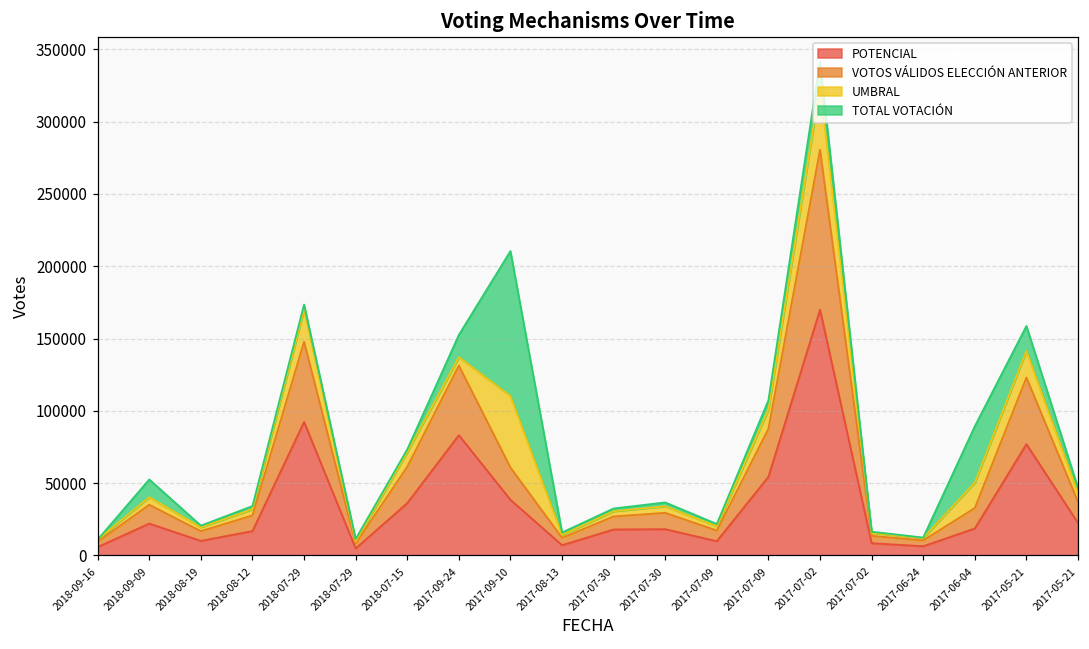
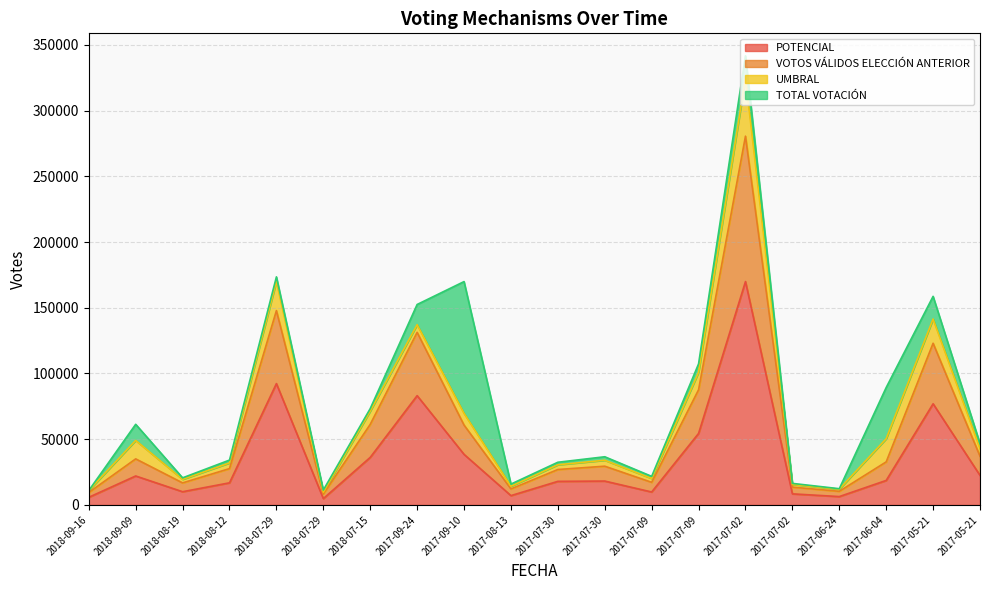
UMBRAL, 2018-09-09: 5000 -> 14000
UMBRAL, 2017-09-10: 49000 -> 9000
